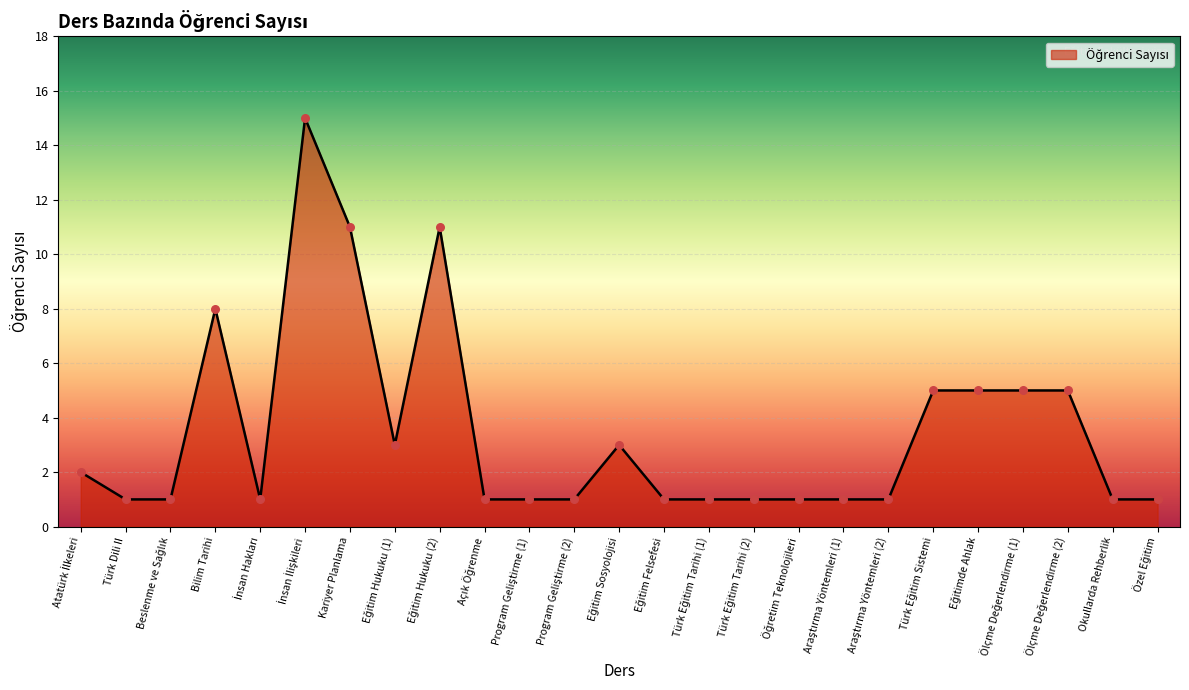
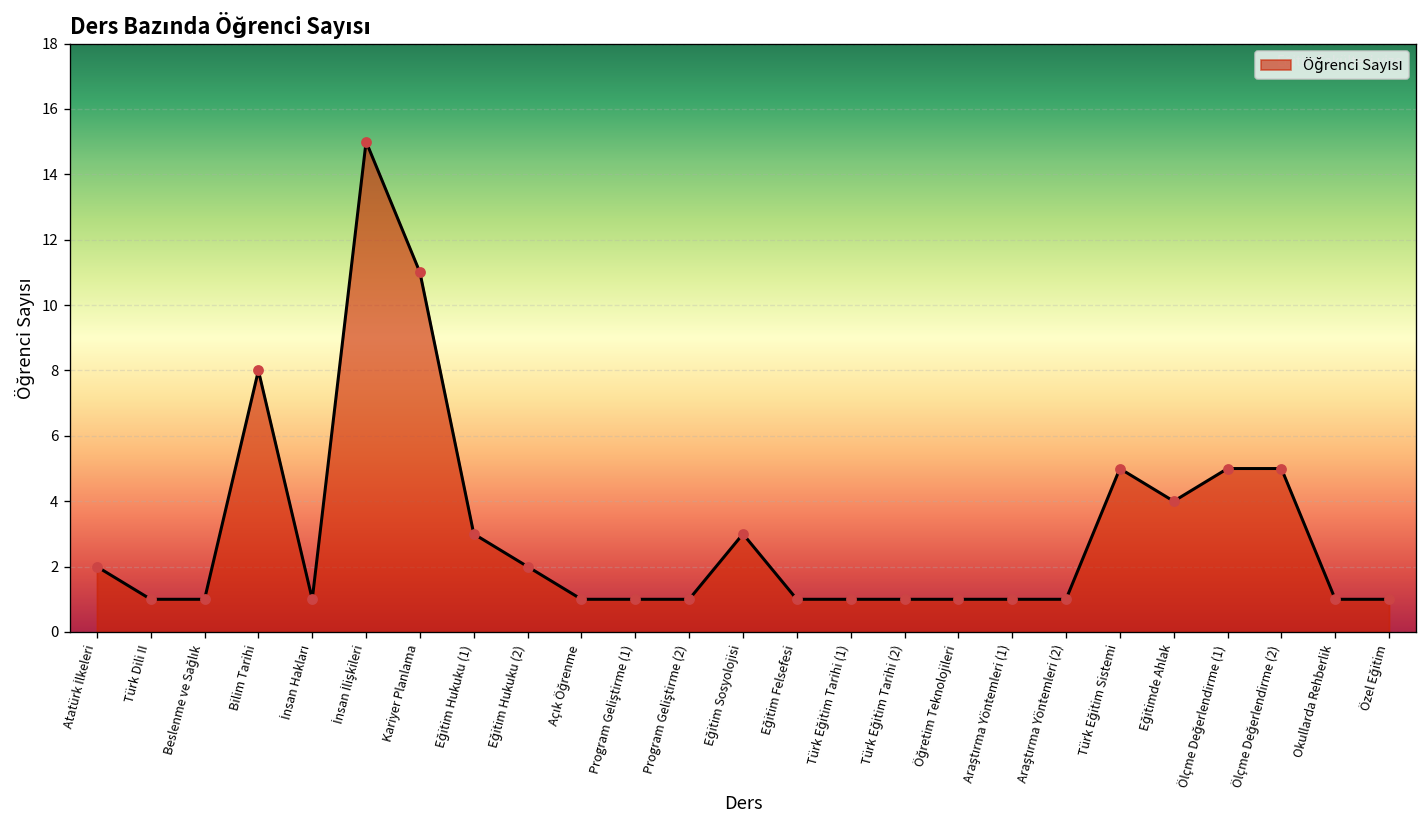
Eğitim Hukuku (2): 11 -> 2
Eğitimde Ahlak: 5 -> 4
